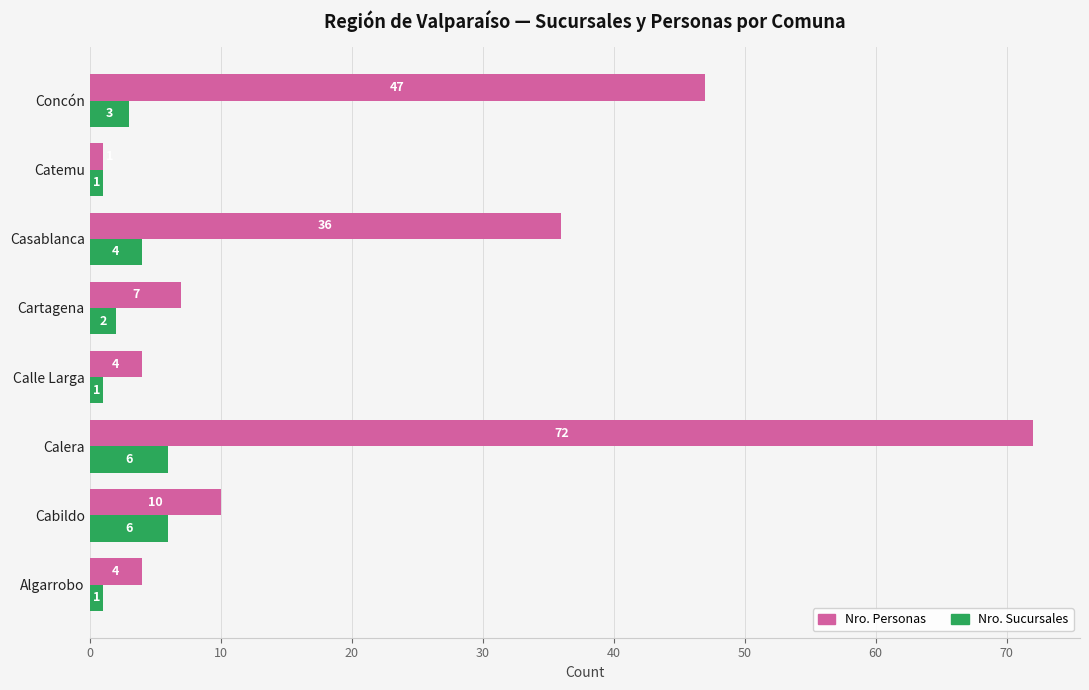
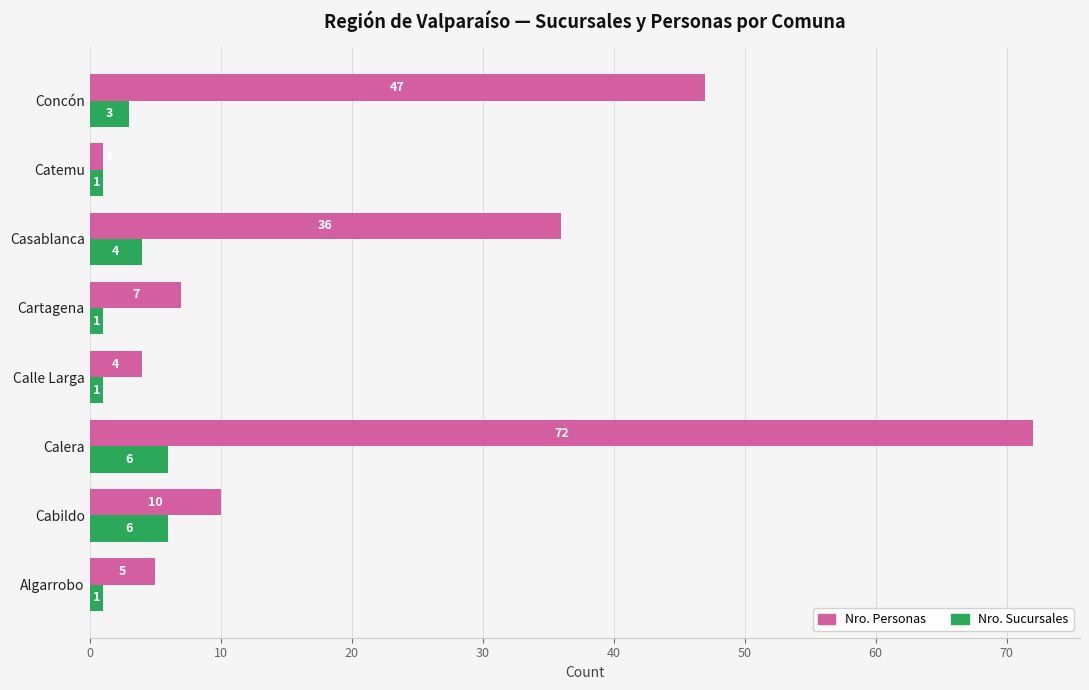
Nro. Sucursales, Cartagena: 2 -> 1
Nro. Personas, Algarrobo: 4 -> 5
